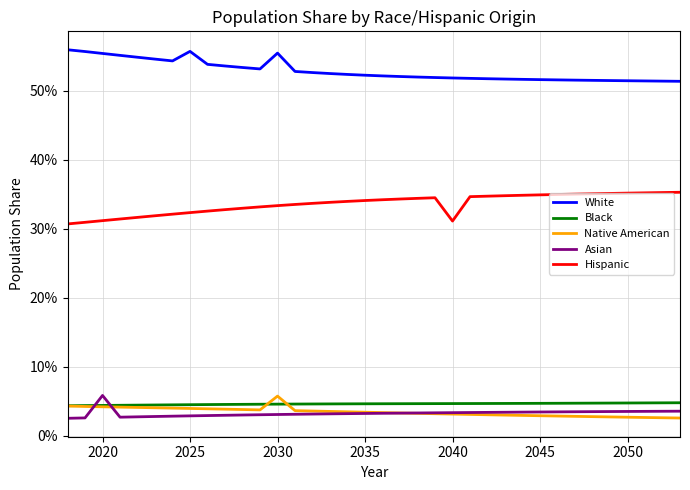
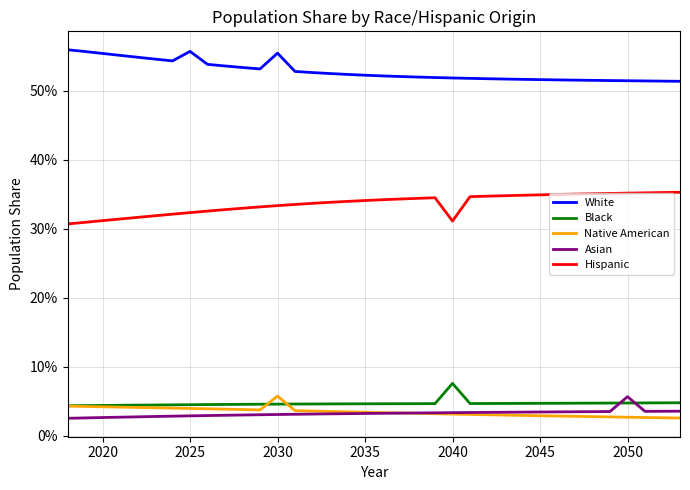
Asian, 2020: 6% -> 3%
Black, 2040: 5% -> 8%
Asian, 2050: 4% -> 6%
